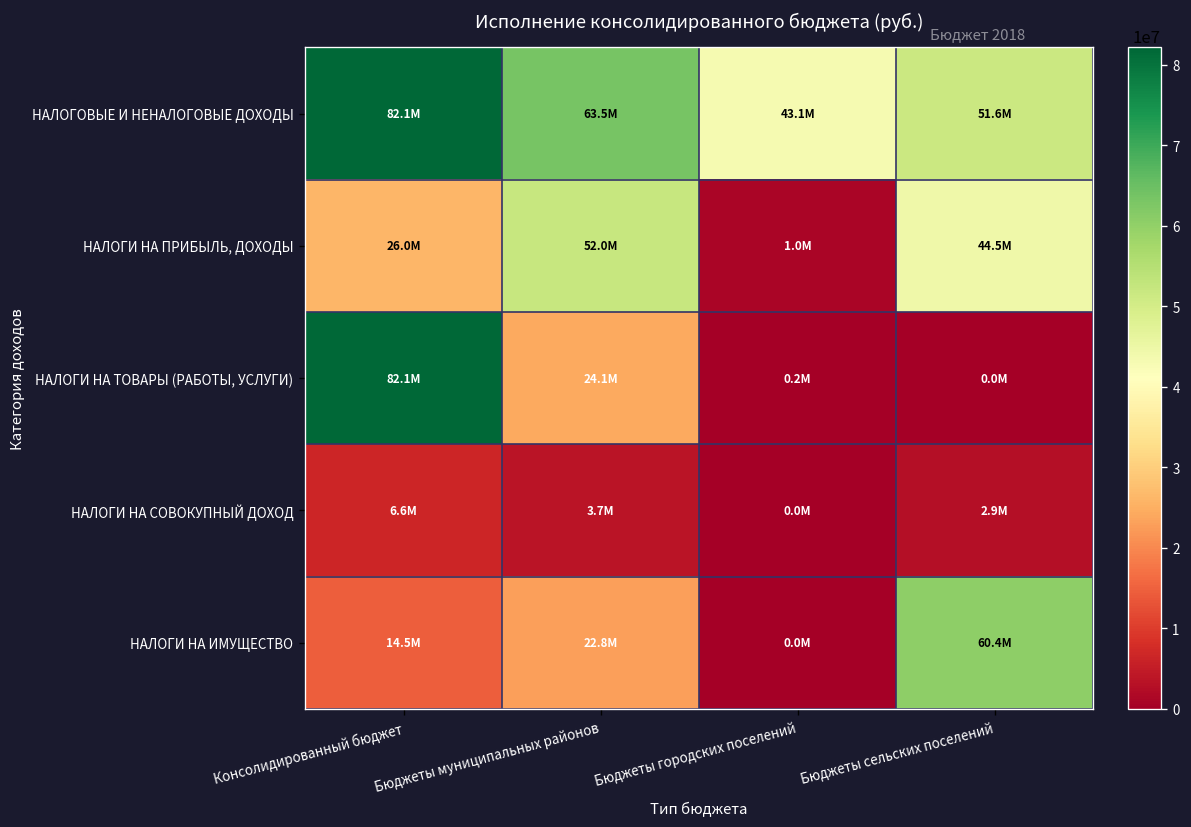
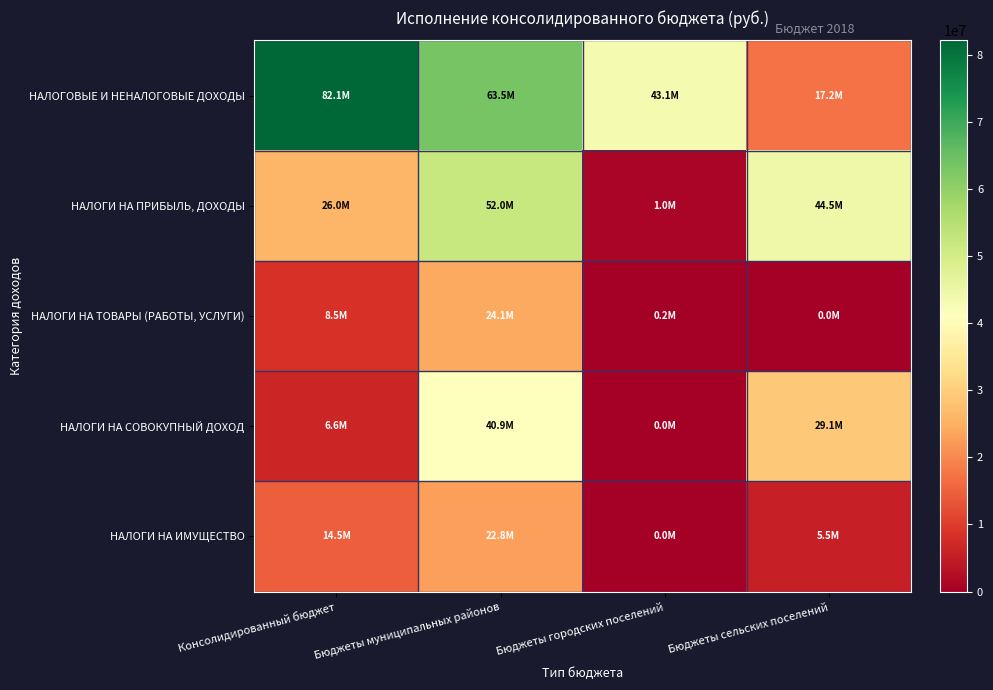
НАЛОГОВЫЕ И НЕНАЛОГОВЫЕ ДОХОДЫ, Бюджеты сельских поселений: 51.6M -> 17.2M
НАЛОГИ НА ТОВАРЫ (РАБОТЫ, УСЛУГИ), Консолидированный бюджет: 82.1M -> 8.5M
НАЛОГИ НА СОВОКУПНЫЙ ДОХОД, Бюджеты муниципальных районов: 3.7M -> 40.9M
НАЛОГИ НА СОВОКУПНЫЙ ДОХОД, Бюджеты сельских поселений: 2.9M -> 29.1M
НАЛОГИ НА ИМУЩЕСТВО, Бюджеты сельских поселений: 60.4M -> 5.5M
